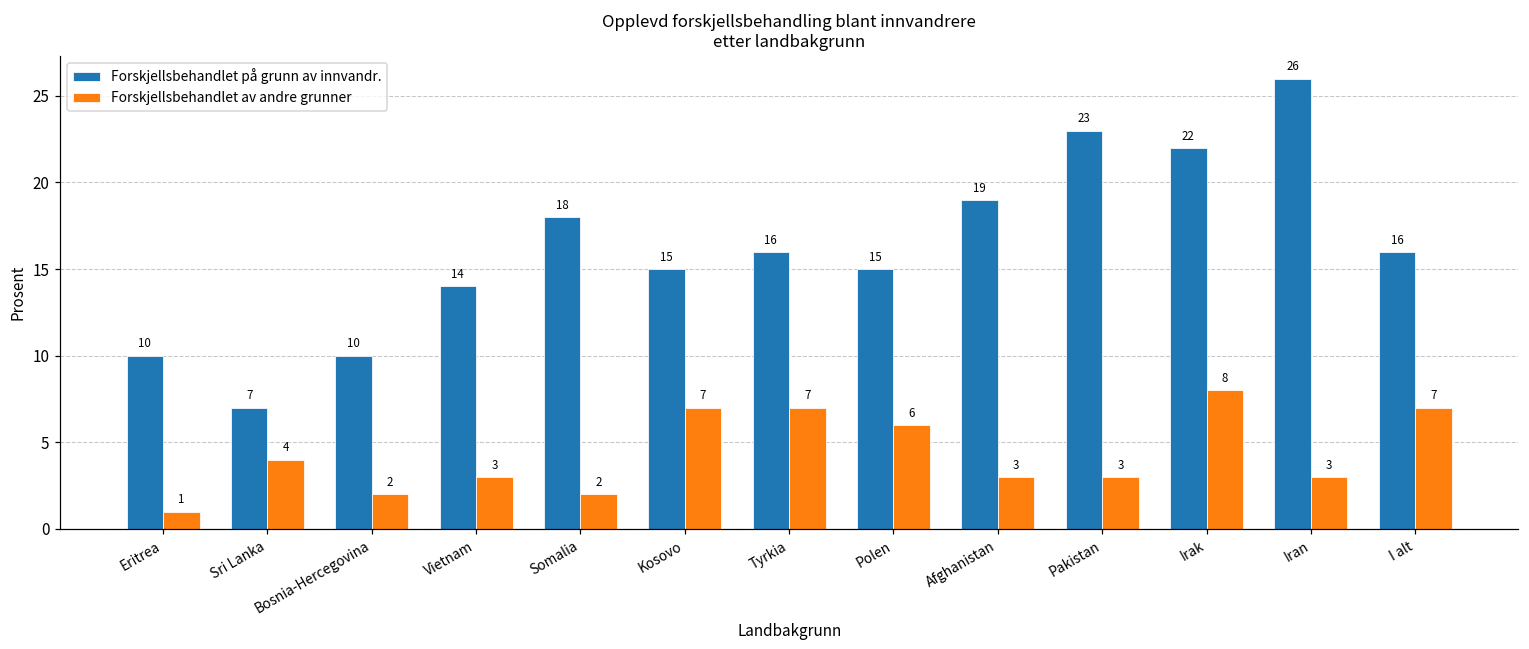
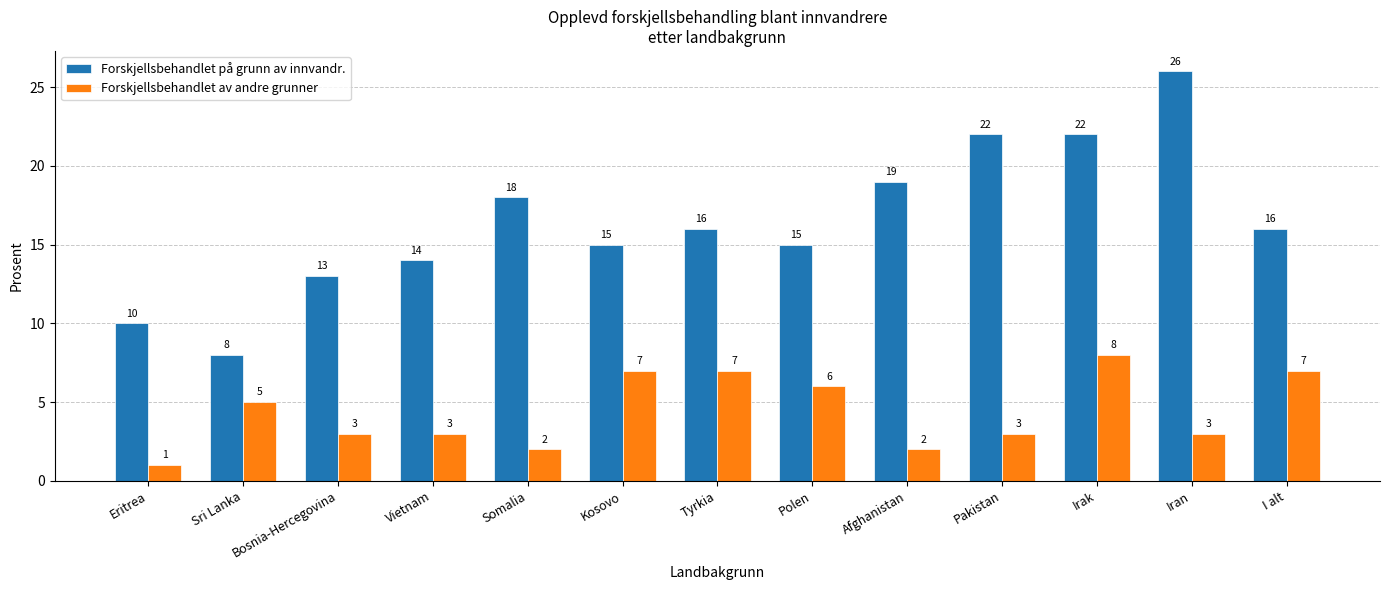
Forskjellsbehandlet på grunn av innvandr., Sri Lanka: 7 -> 8
Forskjellsbehandlet av andre grunner, Sri Lanka: 4 -> 5
Forskjellsbehandlet på grunn av innvandr., Bosnia-Hercegovina: 10 -> 13
Forskjellsbehandlet av andre grunner, Bosnia-Hercegovina: 2 -> 3
Forskjellsbehandlet av andre grunner, Afghanistan: 3 -> 2
Forskjellsbehandlet på grunn av innvandr., Pakistan: 23 -> 22
